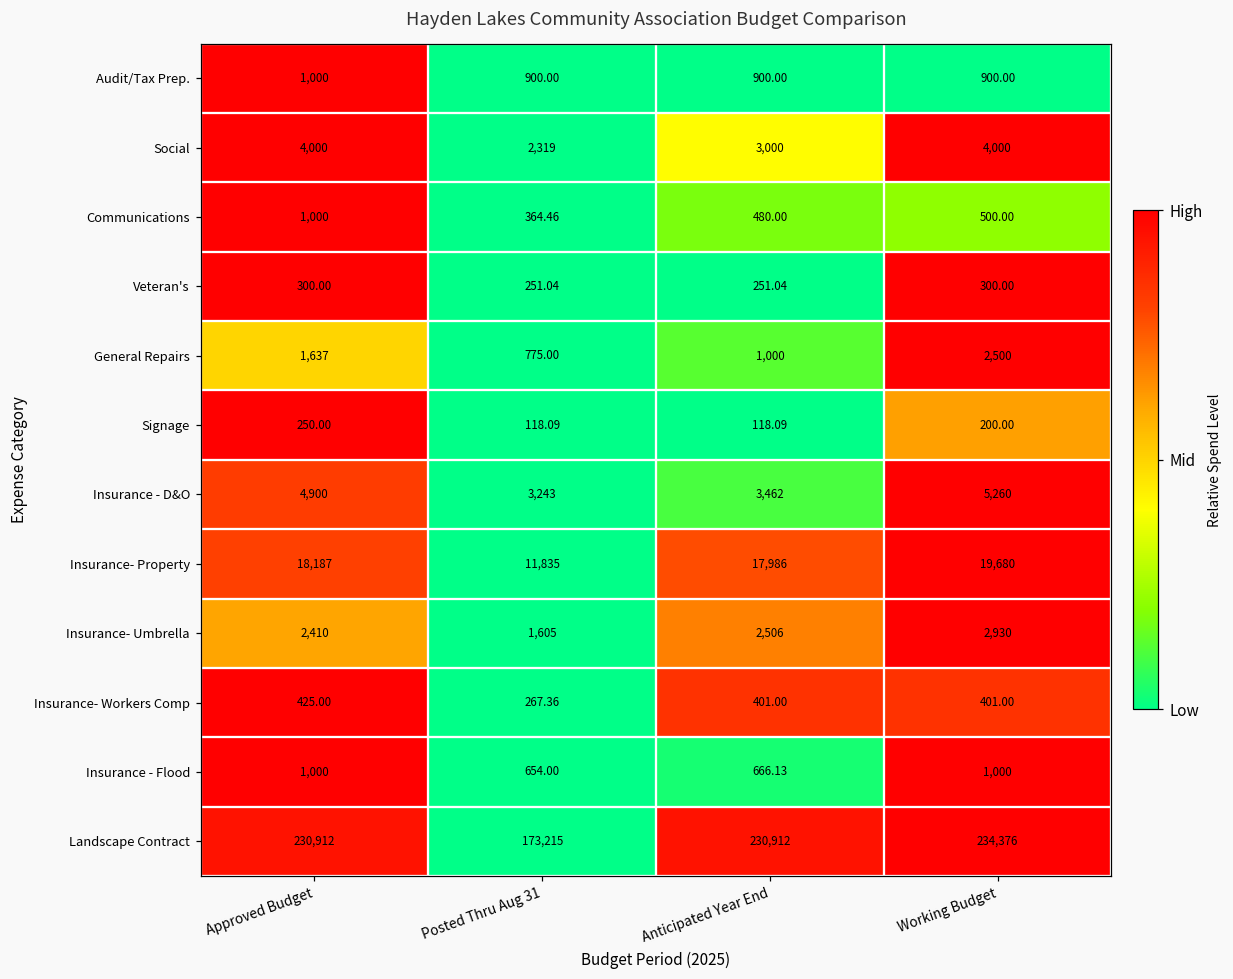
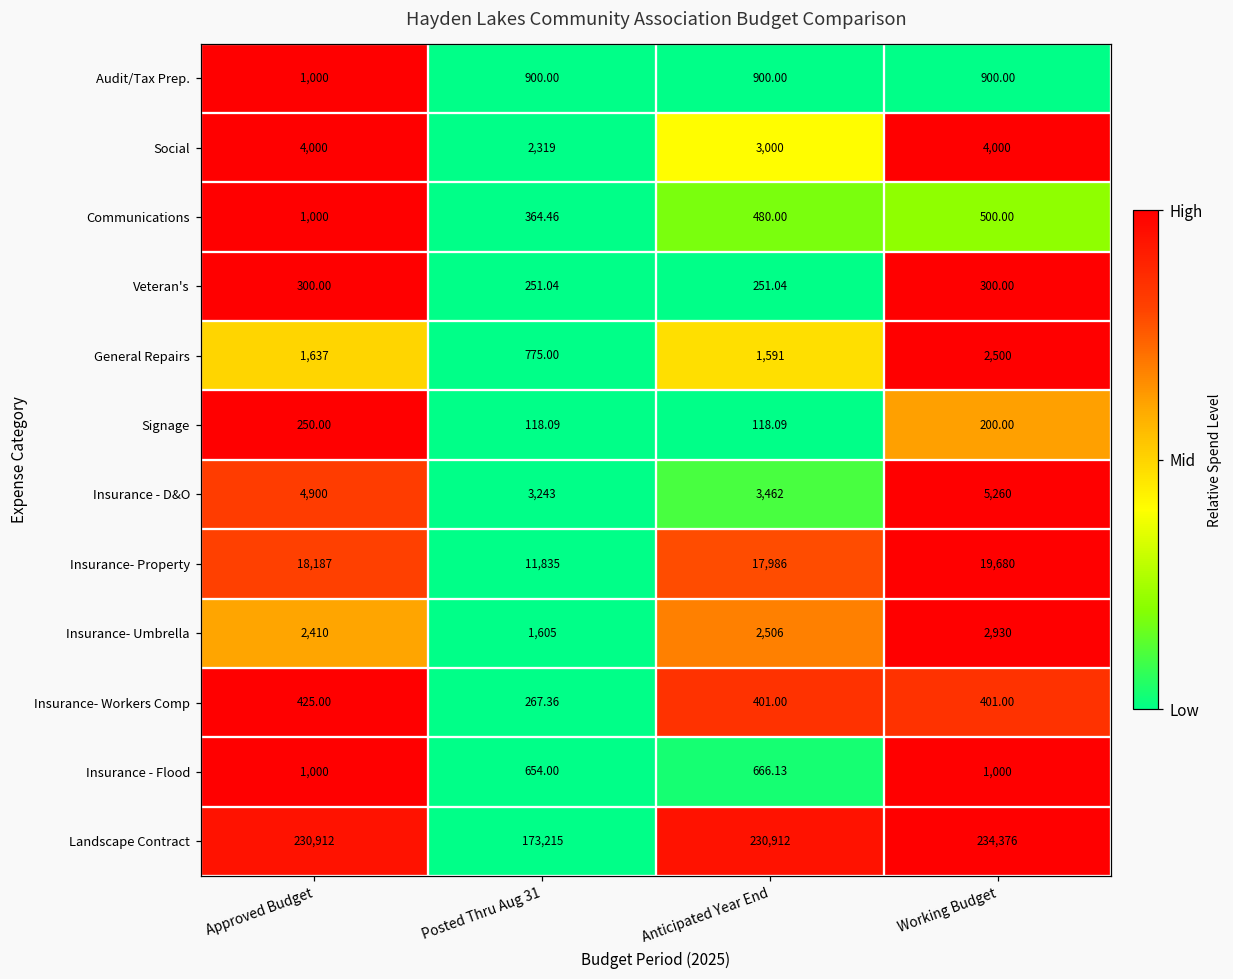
General Repairs, Anticipated Year End: 1,000 -> 1,591
